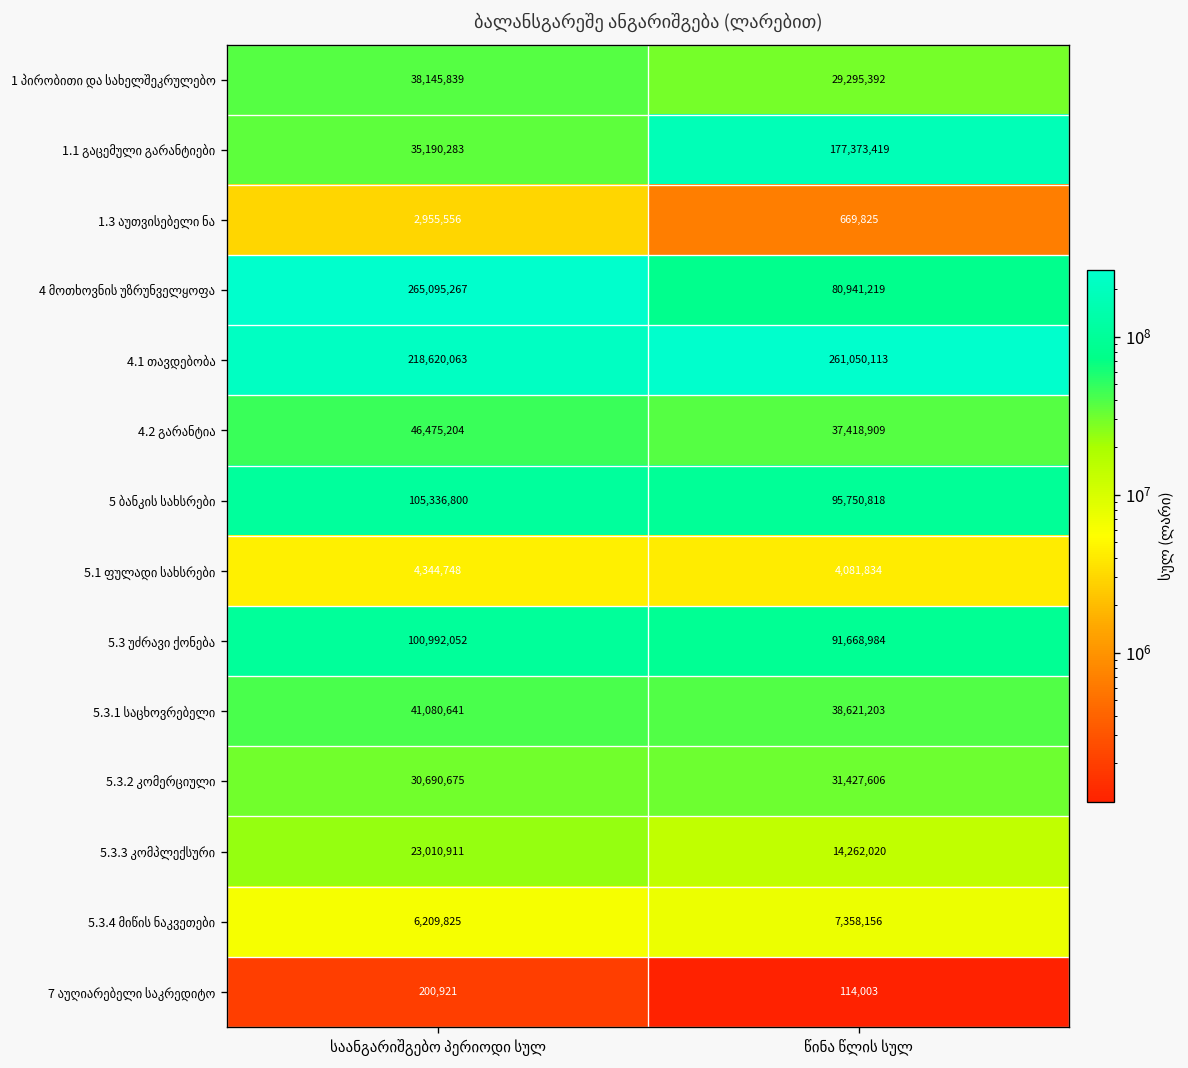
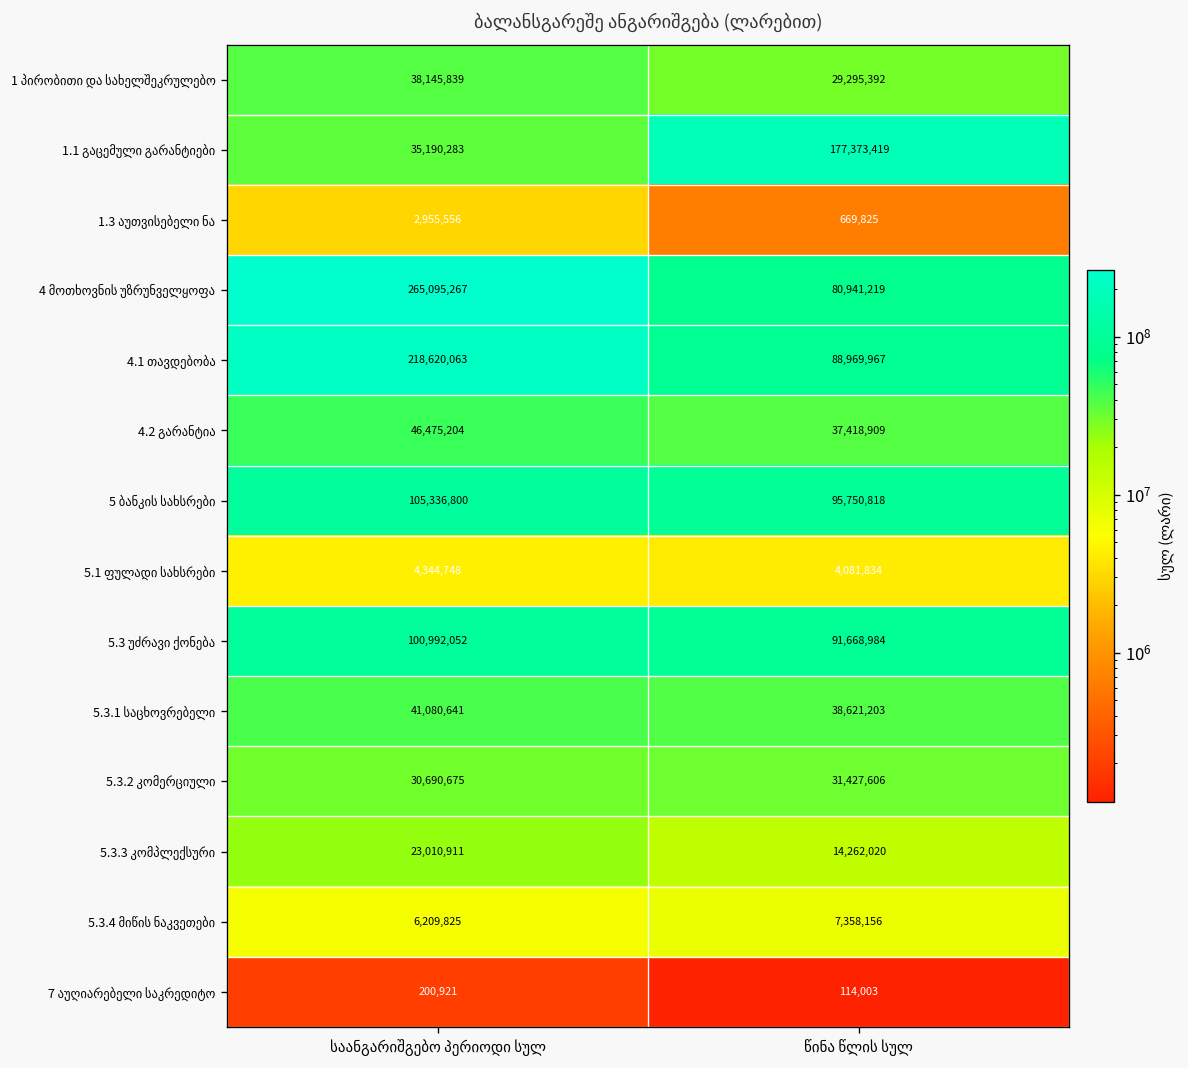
4.1 თავდებობა, წინა წლის სულ: 261,050,113 -> 88,969,967
